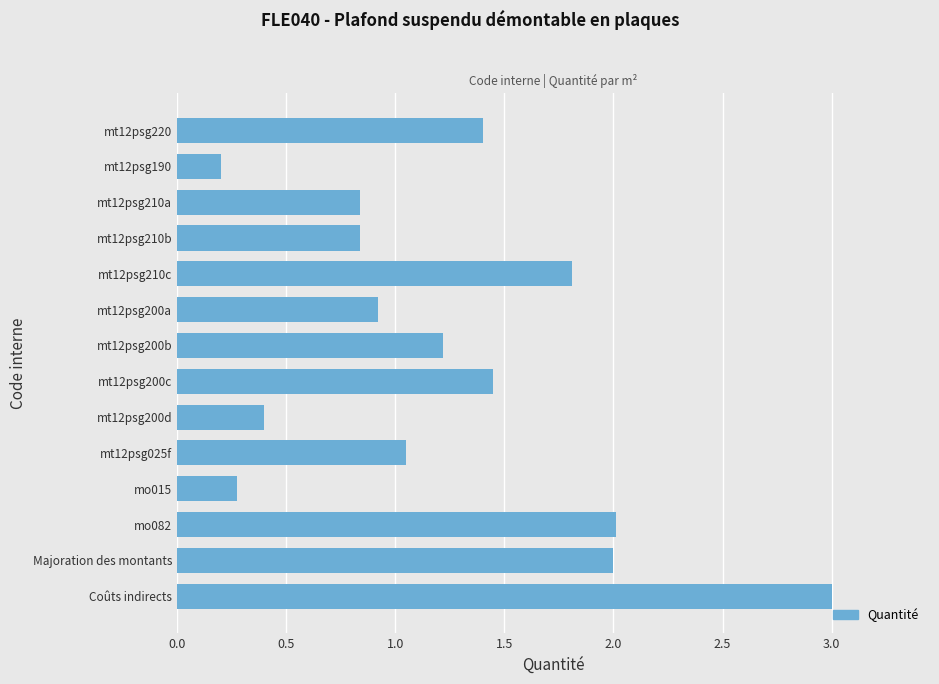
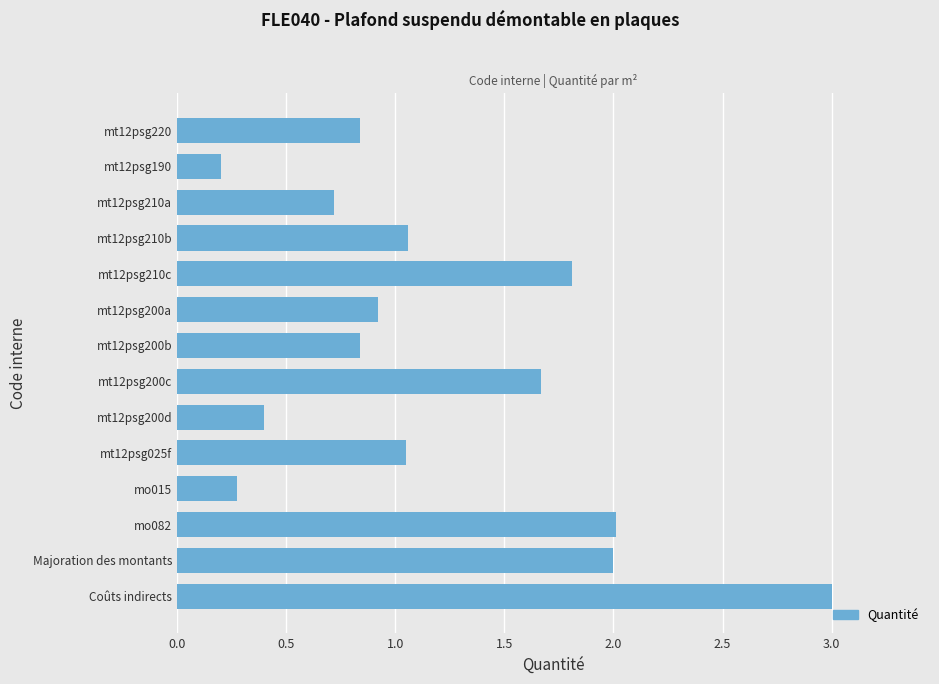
mt12psg220: 1.40 -> 0.84
mt12psg210a: 0.84 -> 0.72
mt12psg210b: 0.84 -> 1.06
mt12psg200b: 1.22 -> 0.84
mt12psg200c: 1.45 -> 1.67
